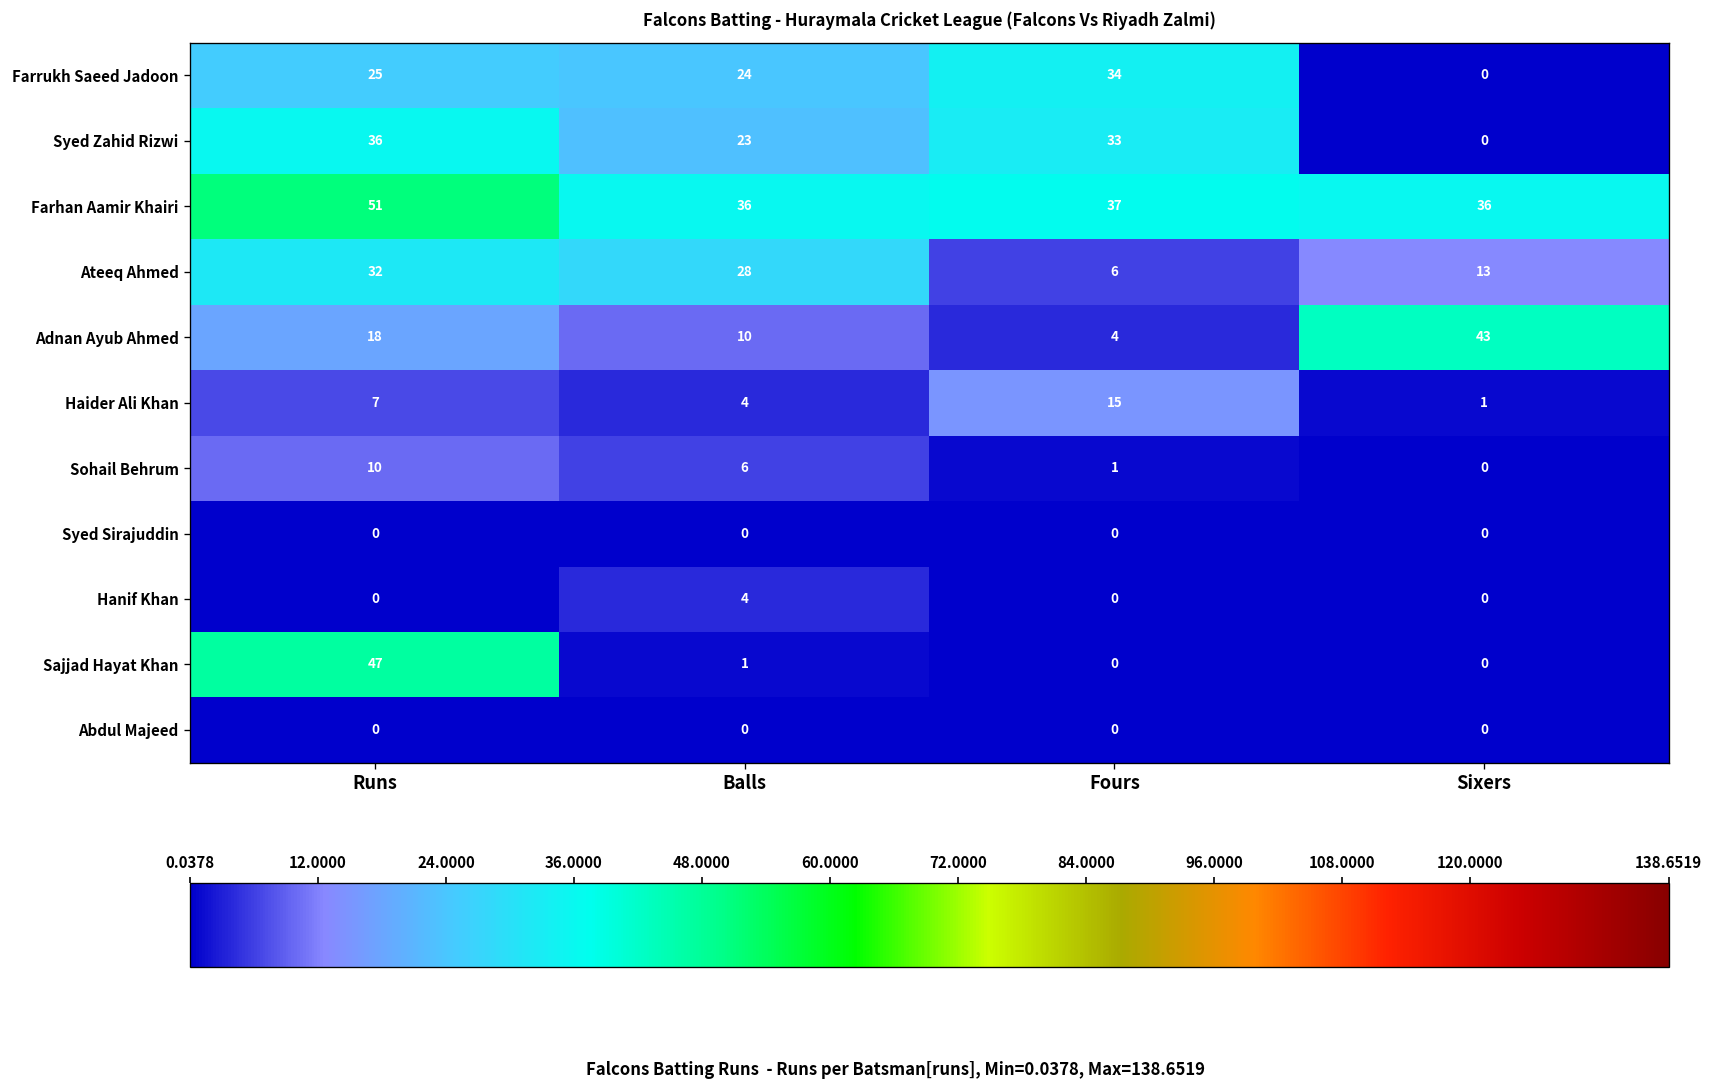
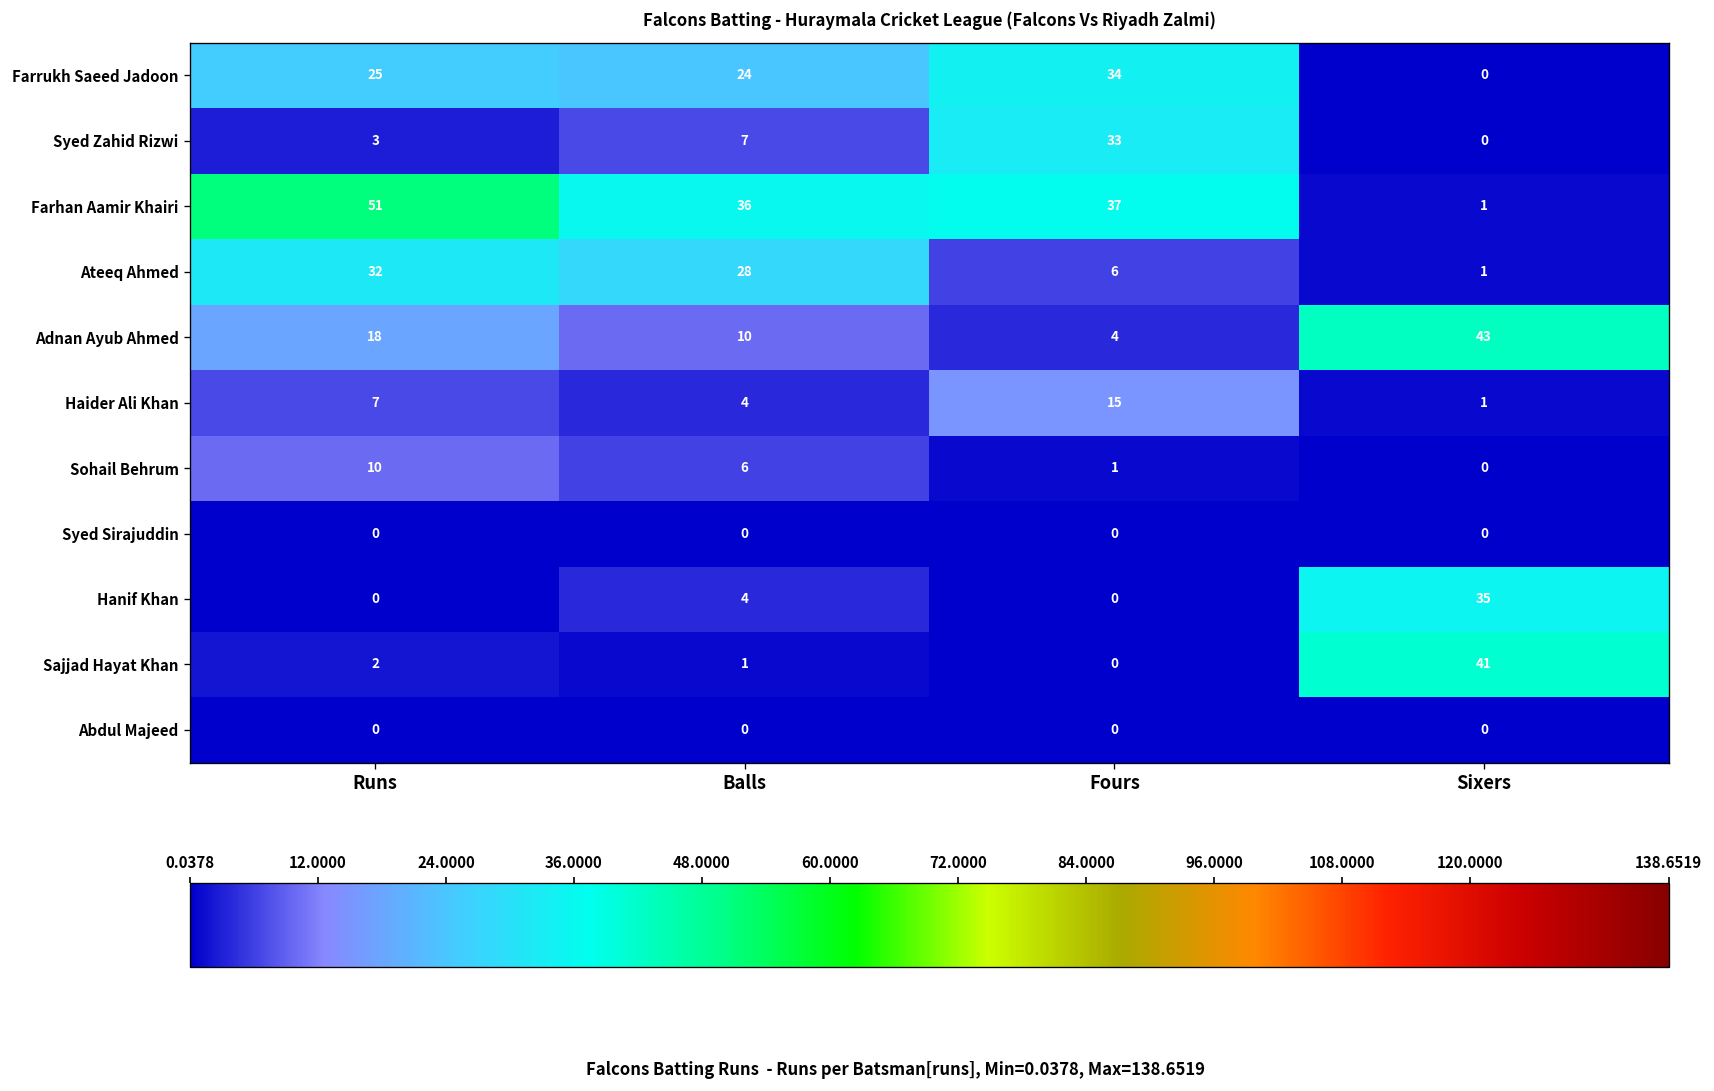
Syed Zahid Rizwi, Runs: 36 -> 3
Syed Zahid Rizwi, Balls: 23 -> 7
Farhan Aamir Khairi, Sixers: 36 -> 1
Ateeq Ahmed, Sixers: 13 -> 1
Hanif Khan, Sixers: 0 -> 35
Sajjad Hayat Khan, Runs: 47 -> 2
Sajjad Hayat Khan, Sixers: 0 -> 41
